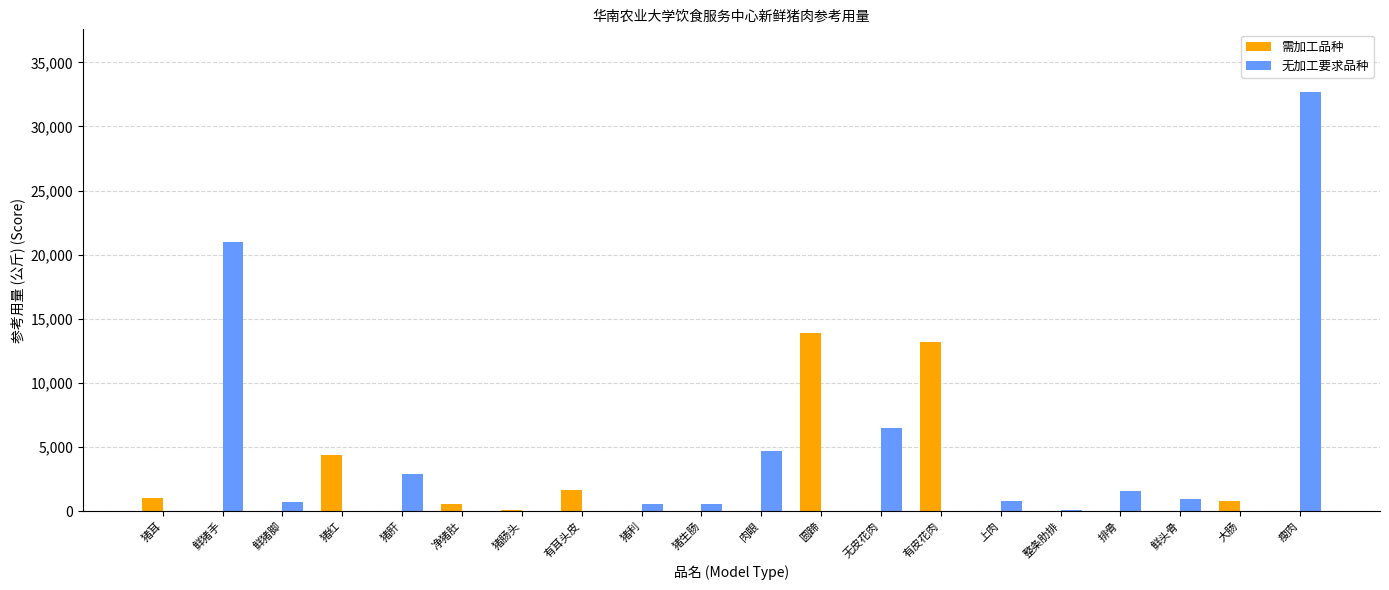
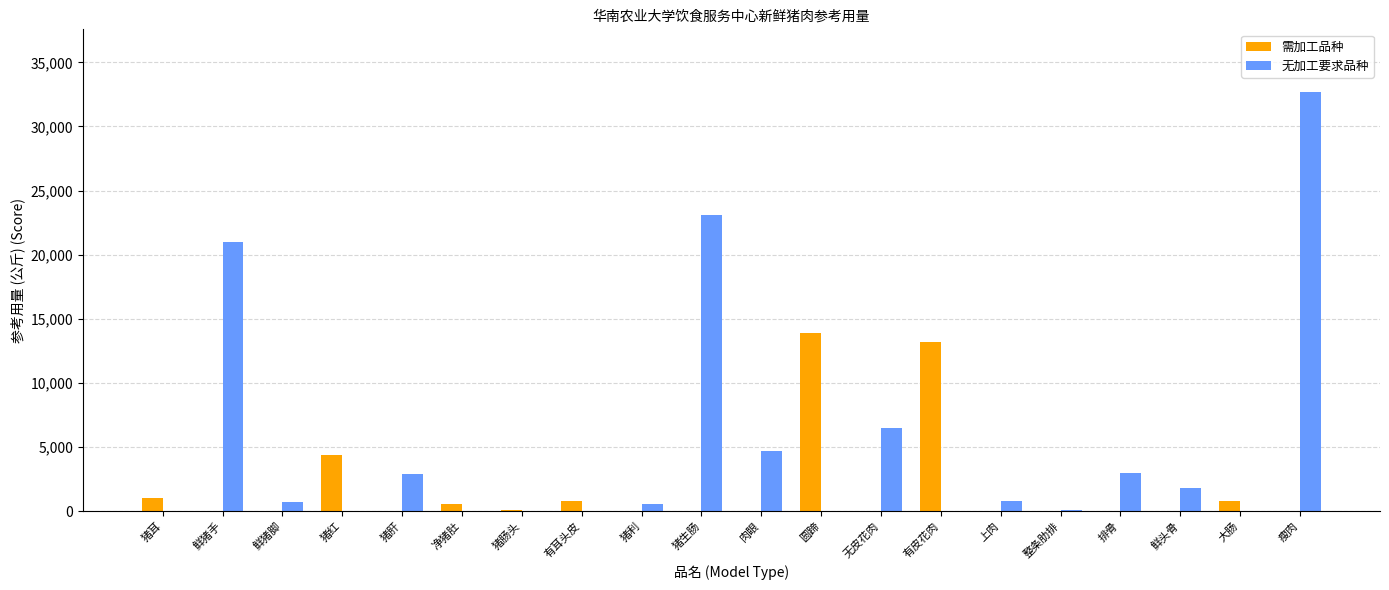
需加工品种, 有耳头皮: 1,700 -> 800
无加工要求品种, 猪生肠: 600 -> 23,100
无加工要求品种, 排骨: 1,500 -> 2,900
无加工要求品种, 鲜头骨: 900 -> 1,800
